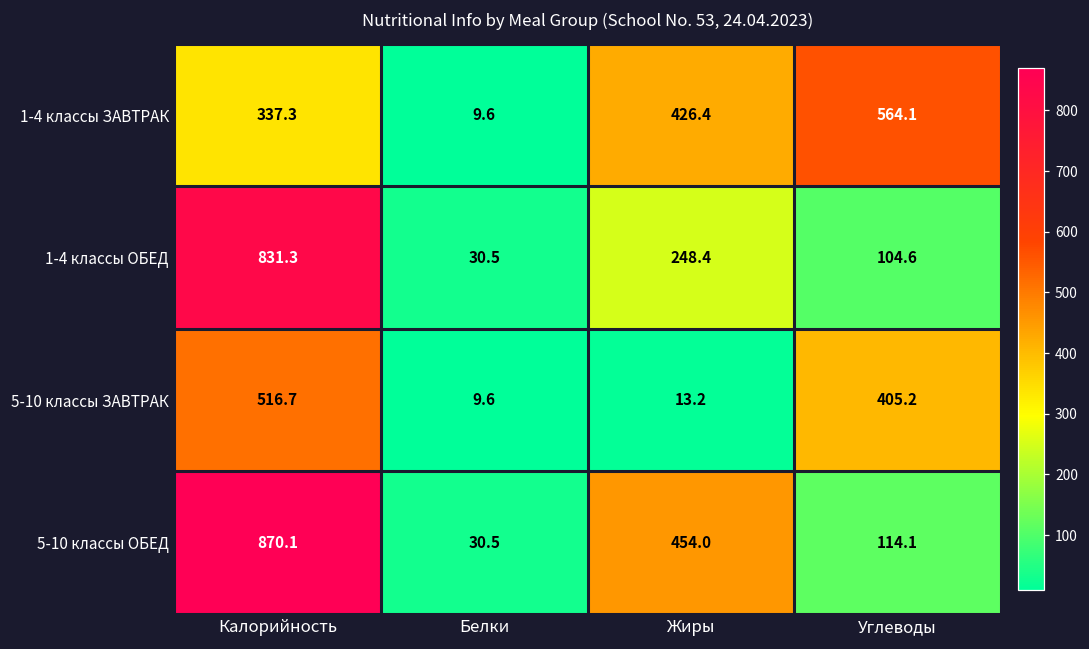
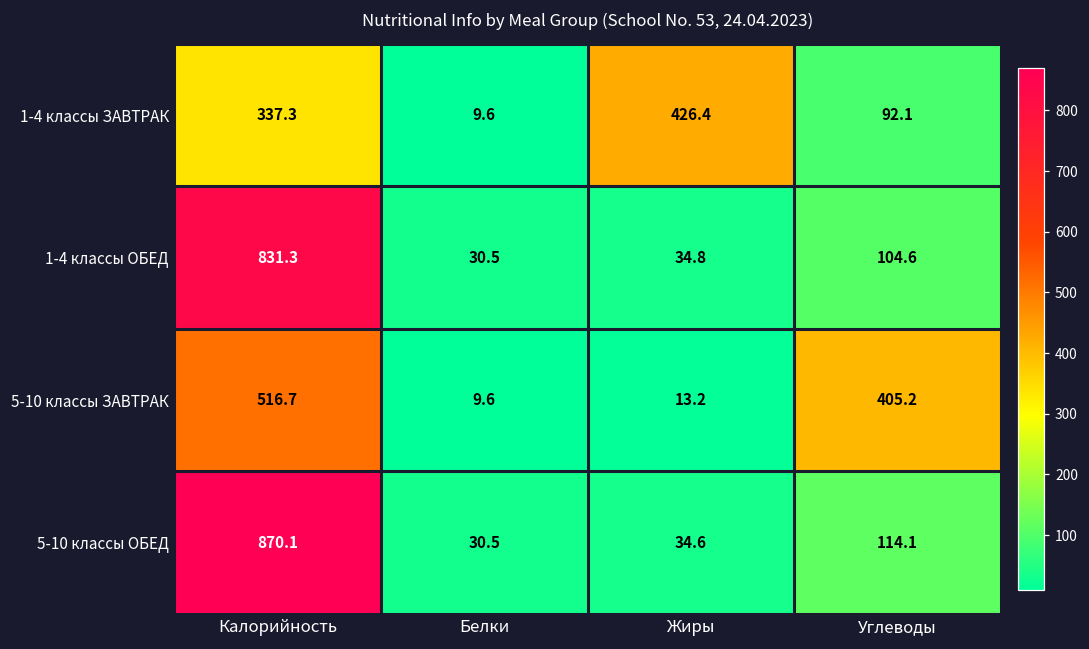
1-4 классы ЗАВТРАК, Углеводы: 564.1 -> 92.1
1-4 классы ОБЕД, Жиры: 248.4 -> 34.8
5-10 классы ОБЕД, Жиры: 454.0 -> 34.6
